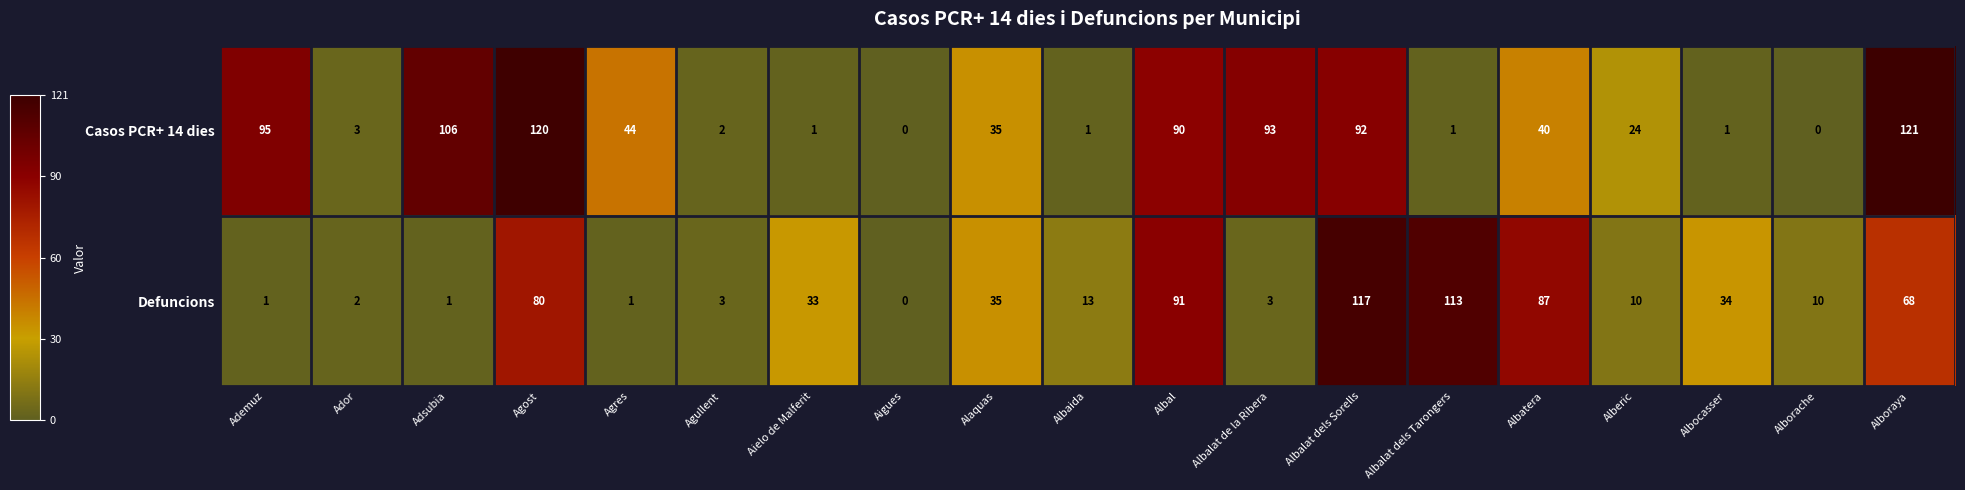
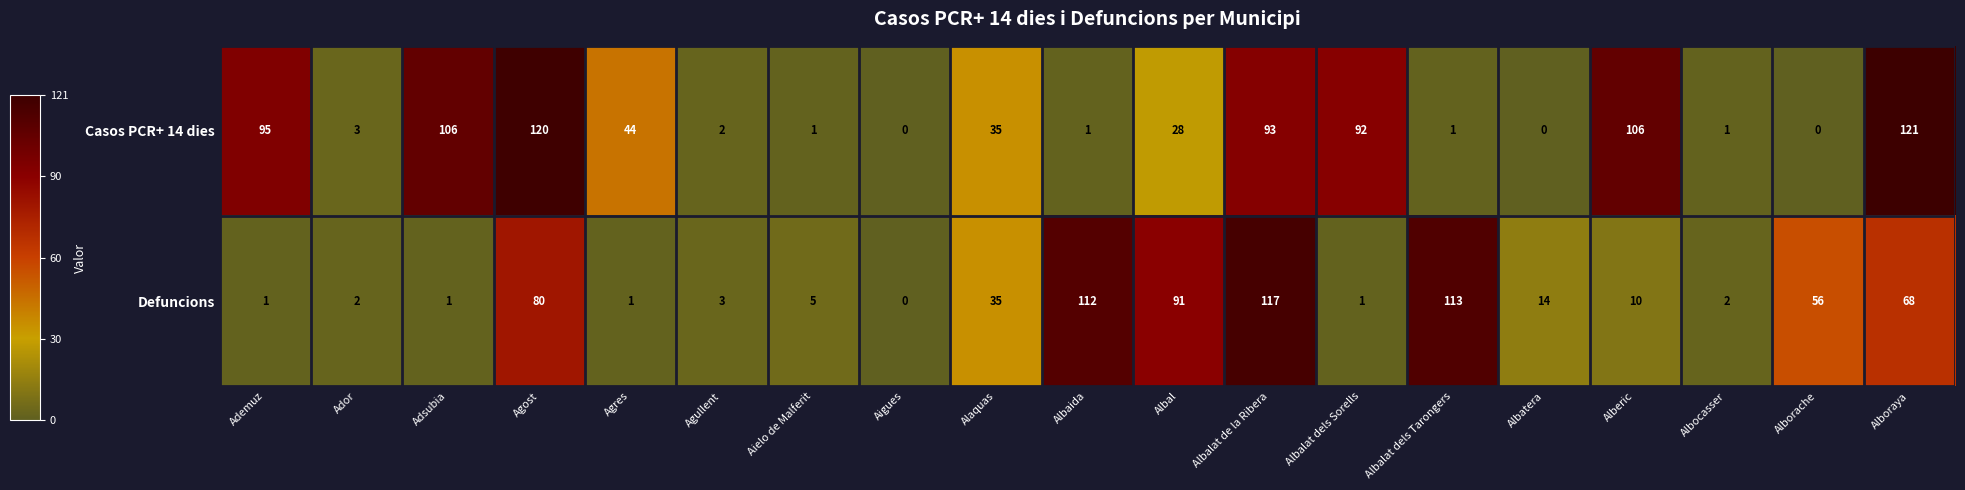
Casos PCR+ 14 dies, Albal: 90 -> 28
Casos PCR+ 14 dies, Albatera: 40 -> 0
Casos PCR+ 14 dies, Alberic: 24 -> 106
Defuncions, Aielo de Malferit: 33 -> 5
Defuncions, Albaida: 13 -> 112
Defuncions, Albalat de la Ribera: 3 -> 117
Defuncions, Albalat dels Sorells: 117 -> 1
Defuncions, Albatera: 87 -> 14
Defuncions, Albocasser: 34 -> 2
Defuncions, Alborache: 10 -> 56
